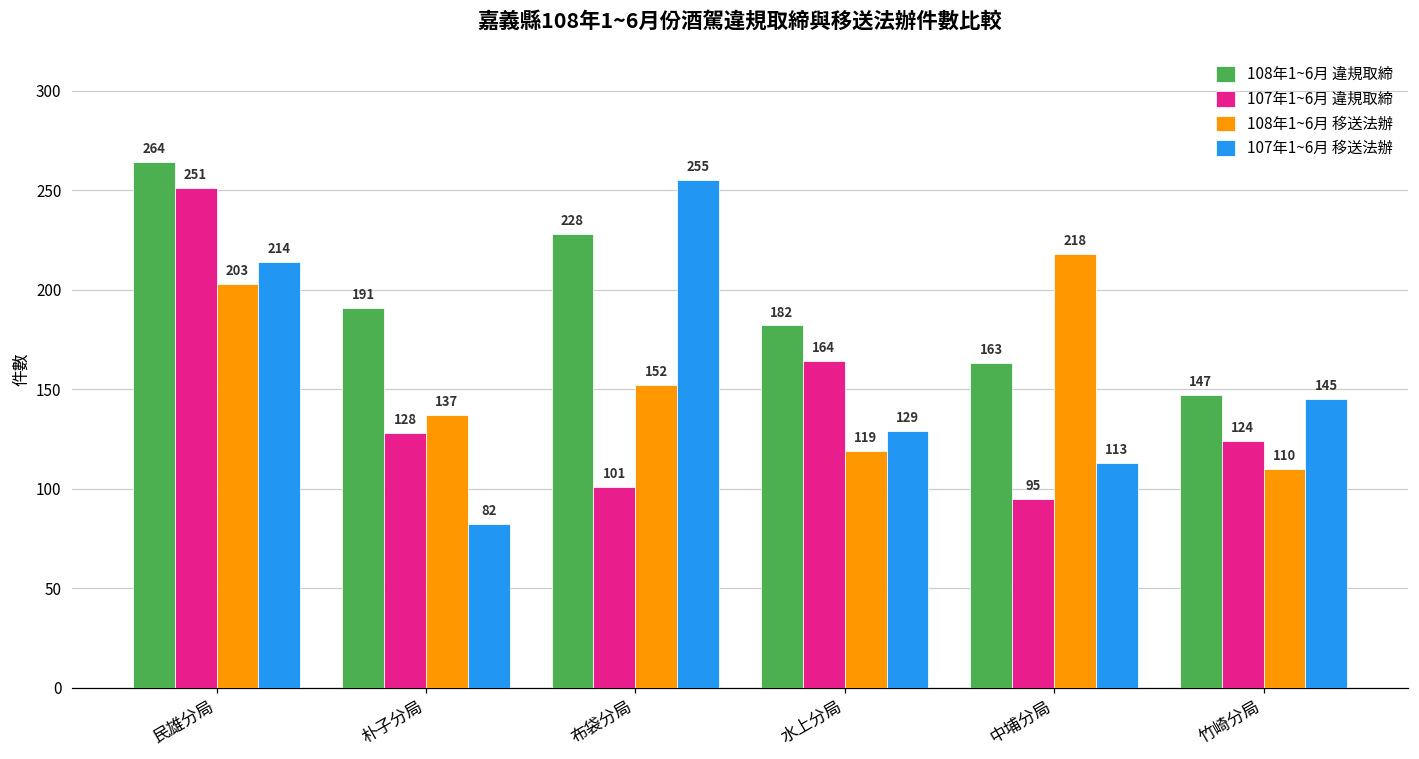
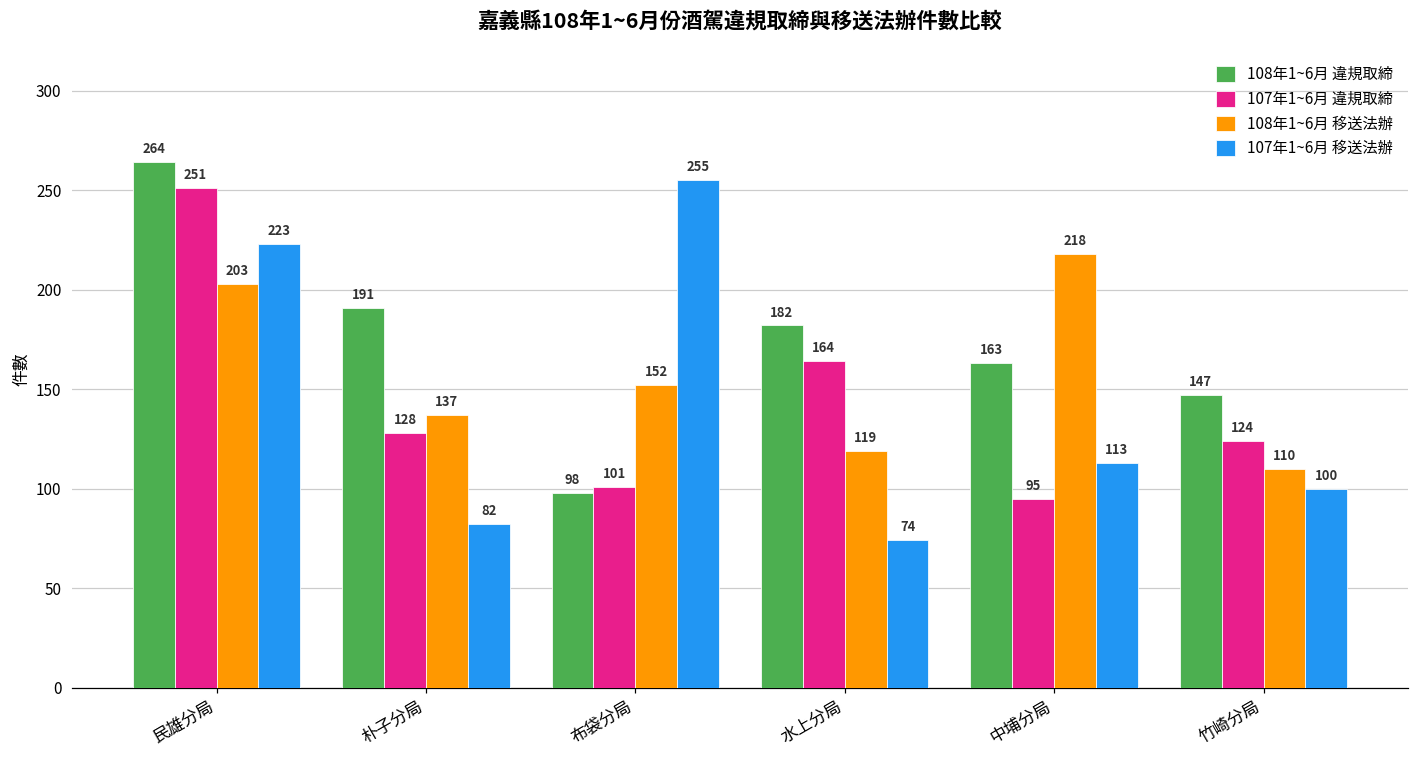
107年1~6月 移送法辦, 民雄分局: 214 -> 223
108年1~6月 違規取締, 布袋分局: 228 -> 98
107年1~6月 移送法辦, 水上分局: 129 -> 74
107年1~6月 移送法辦, 竹崎分局: 145 -> 100
